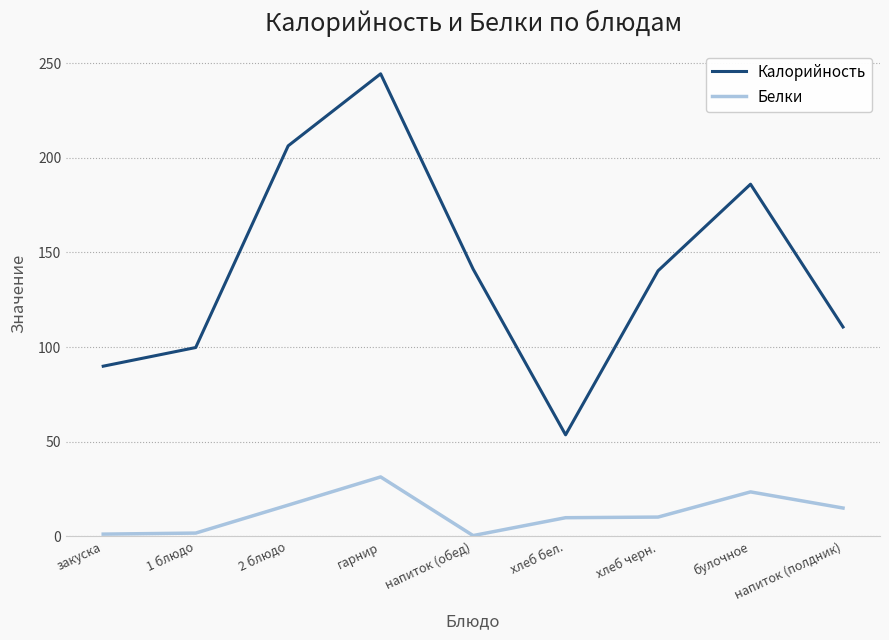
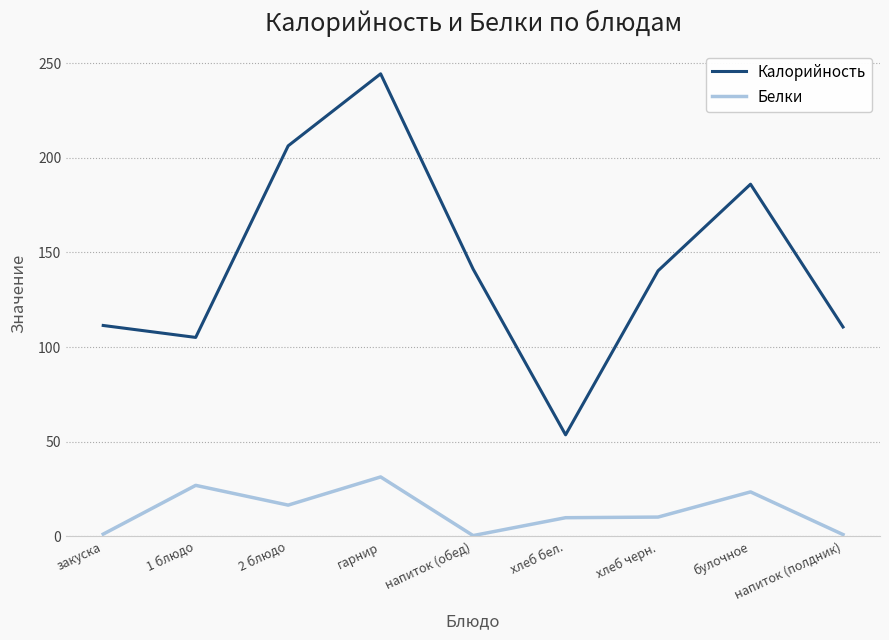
Калорийность, закуска: 90 -> 111
Калорийность, 1 блюдо: 100 -> 105
Белки, 1 блюдо: 2 -> 27
Белки, напиток (полдник): 15 -> 1
